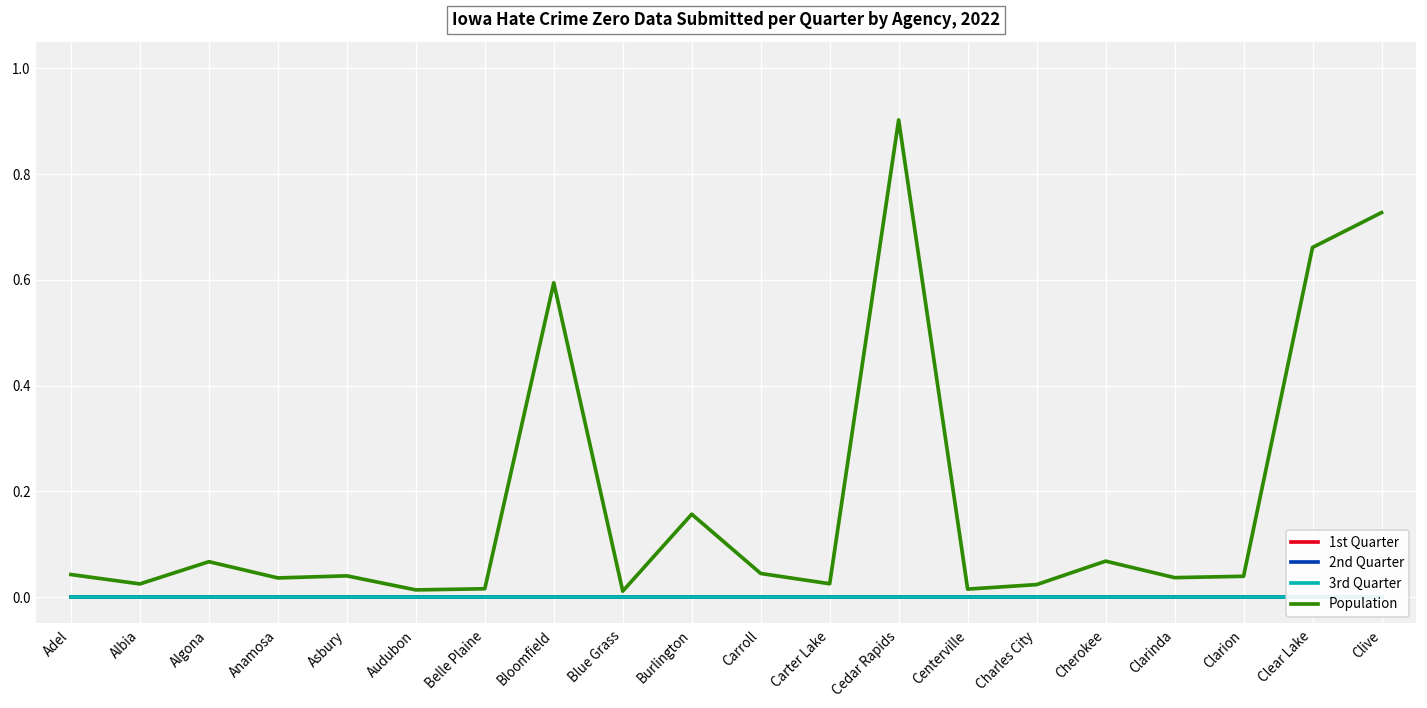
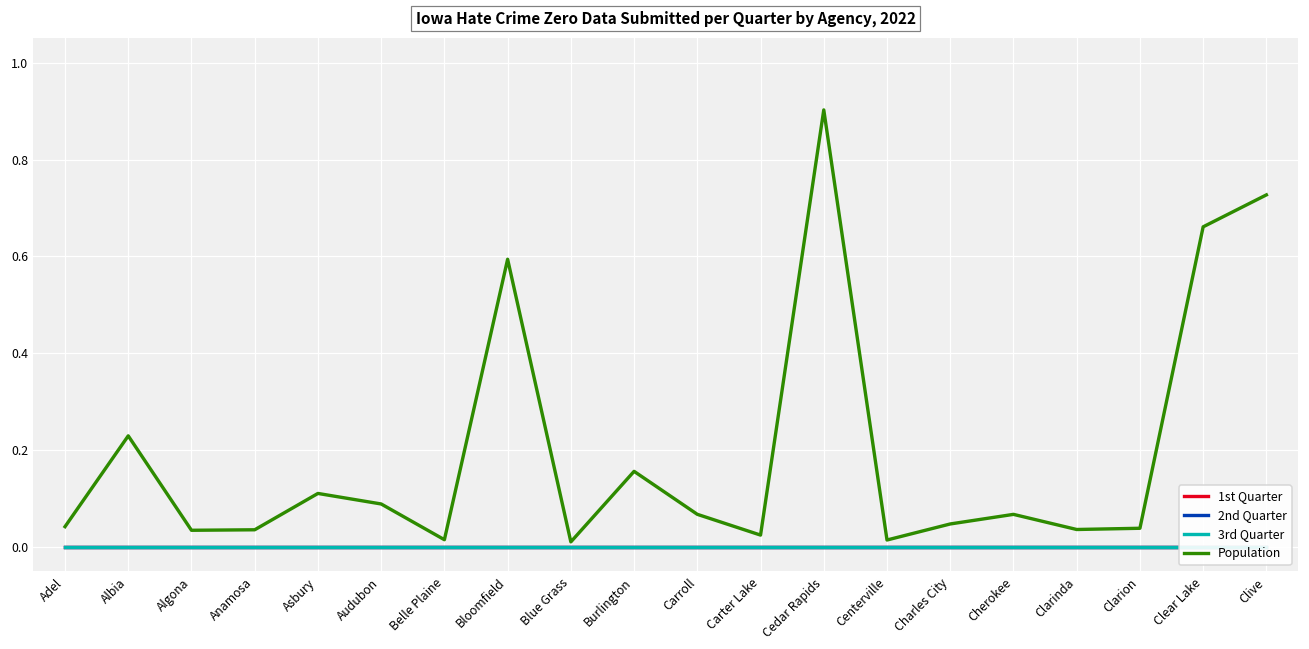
Population, Albia: 0.02 -> 0.23
Population, Algona: 0.07 -> 0.04
Population, Asbury: 0.04 -> 0.11
Population, Audubon: 0.01 -> 0.09
Population, Carroll: 0.04 -> 0.07
Population, Charles City: 0.02 -> 0.05
